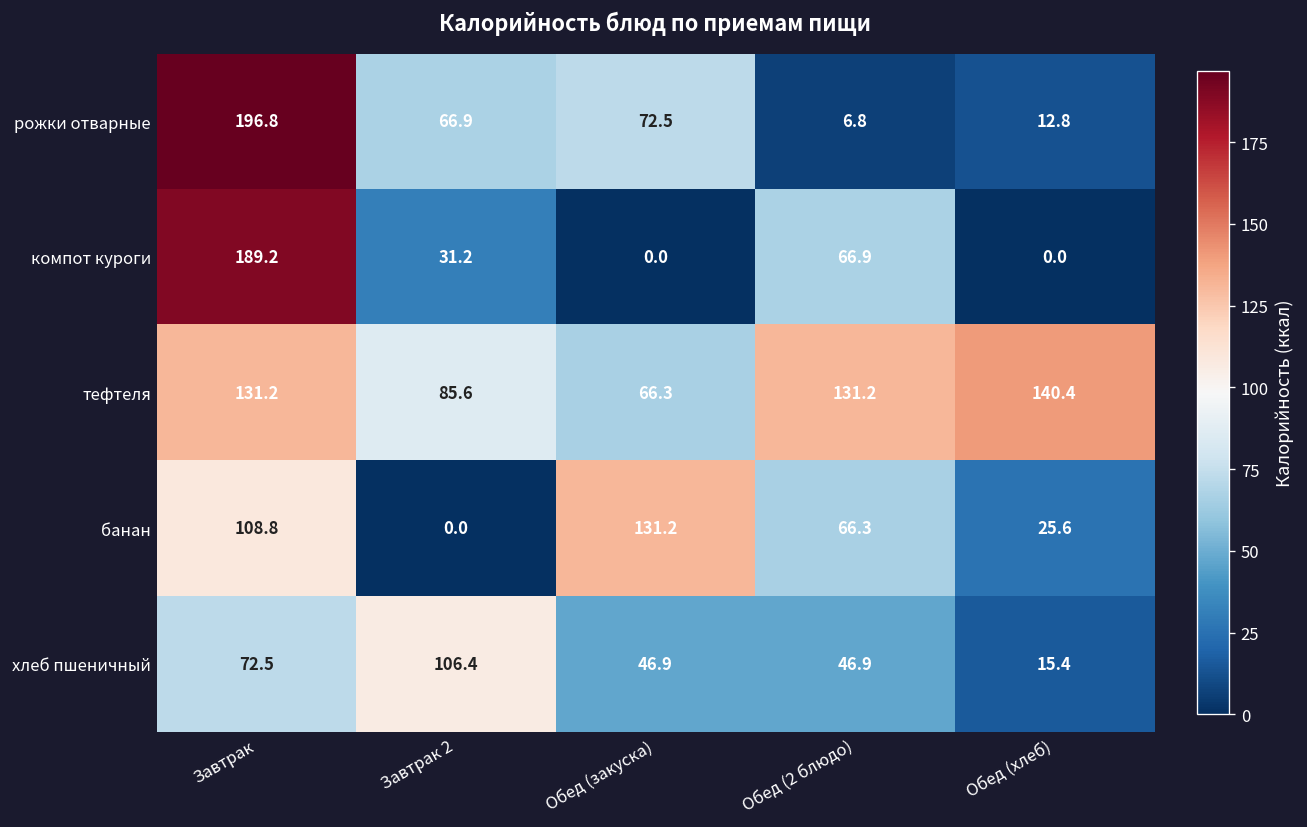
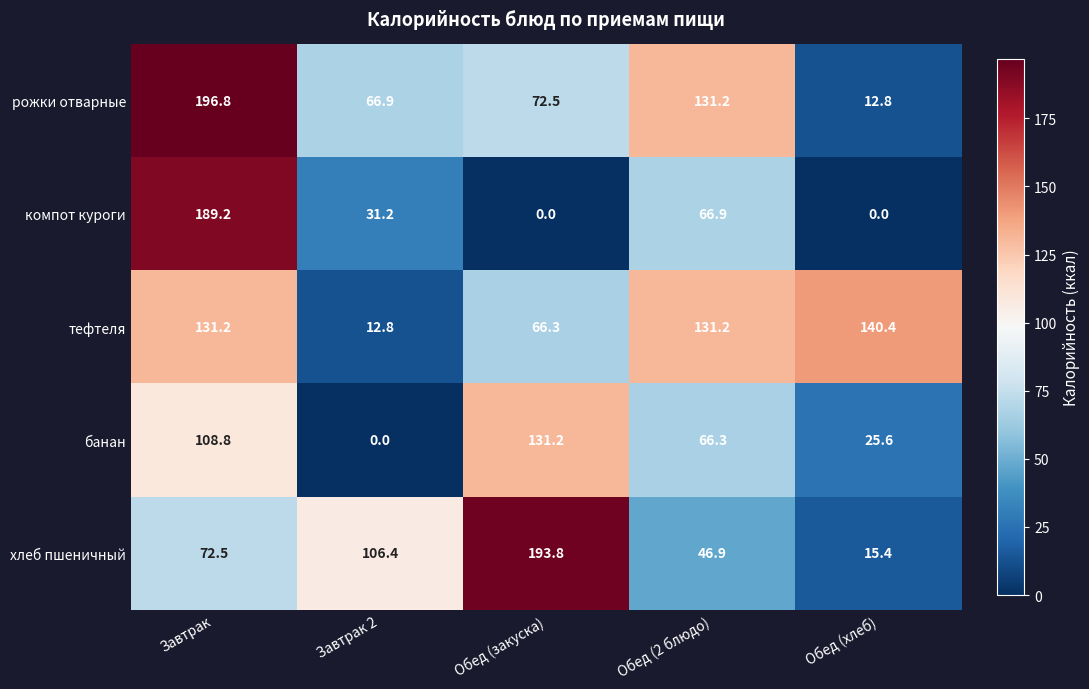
рожки отварные, Обед (2 блюдо): 6.8 -> 131.2
тефтеля, Завтрак 2: 85.6 -> 12.8
хлеб пшеничный, Обед (закуска): 46.9 -> 193.8
